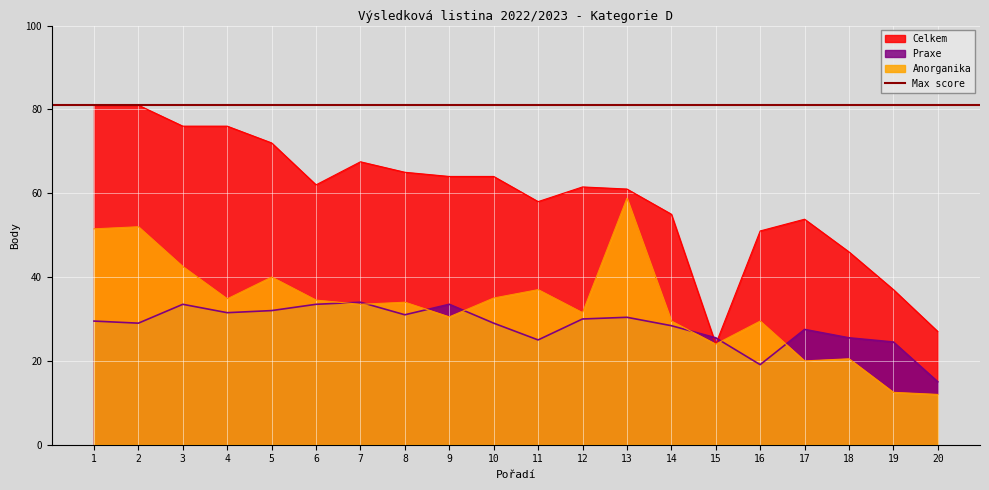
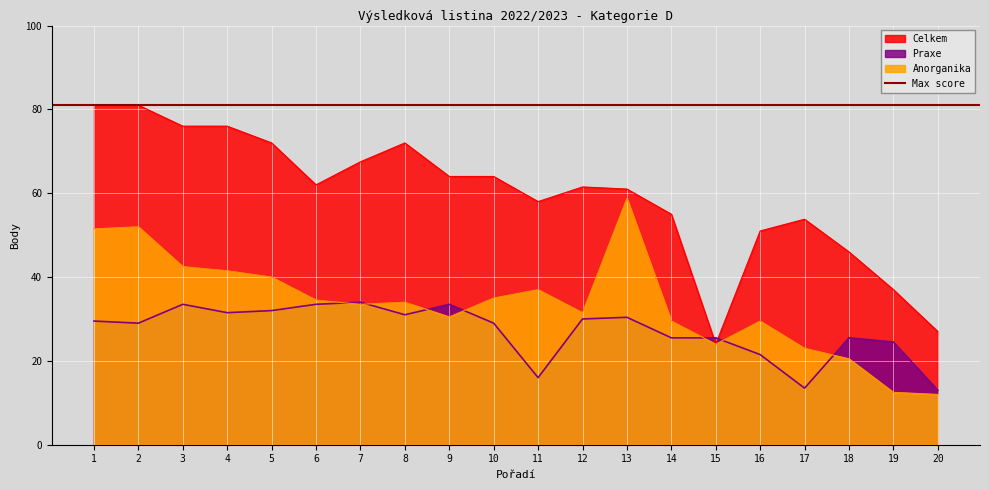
Anorganika, 4: 35 -> 42
Celkem, 8: 65 -> 72
Praxe, 11: 25 -> 16
Praxe, 14: 28 -> 26
Praxe, 16: 19 -> 22
Praxe, 17: 28 -> 14
Anorganika, 17: 20 -> 23
Praxe, 20: 15 -> 13
